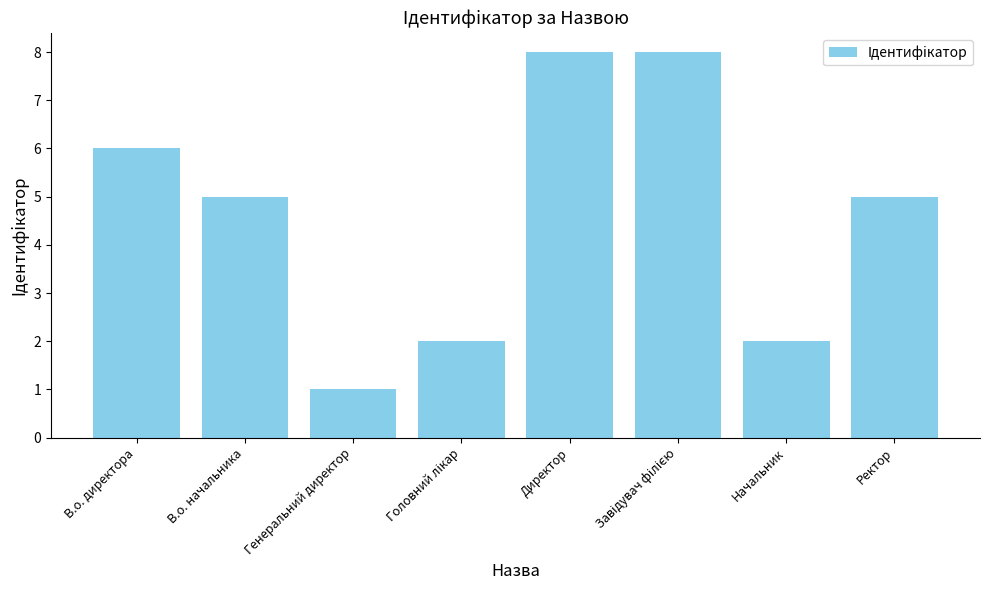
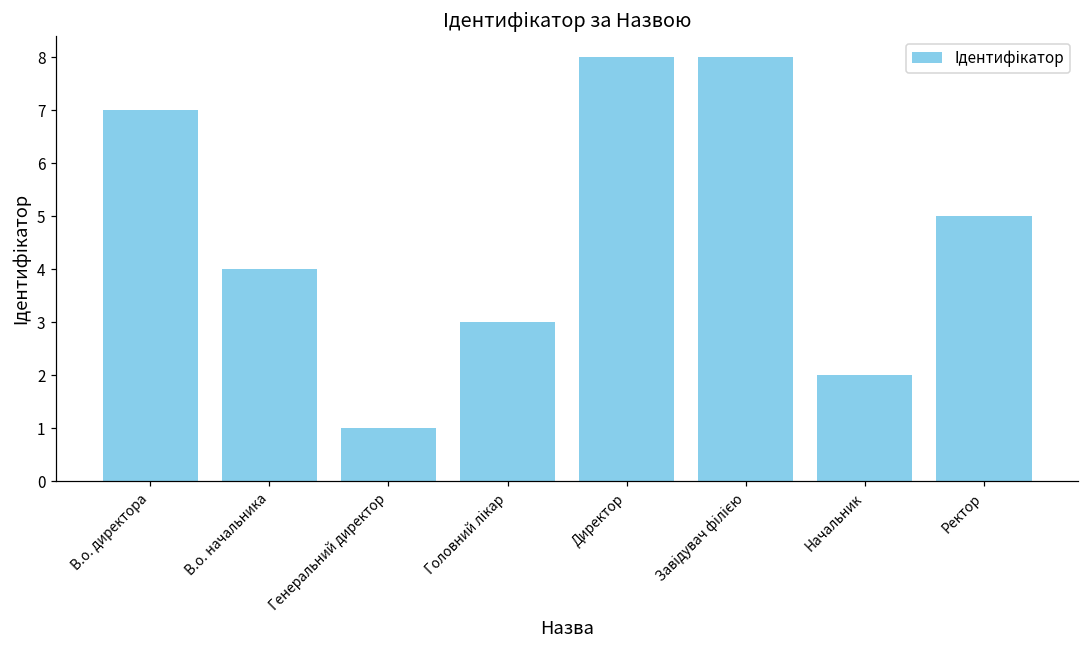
В.о. директора: 6 -> 7
В.о. начальника: 5 -> 4
Головний лікар: 2 -> 3
